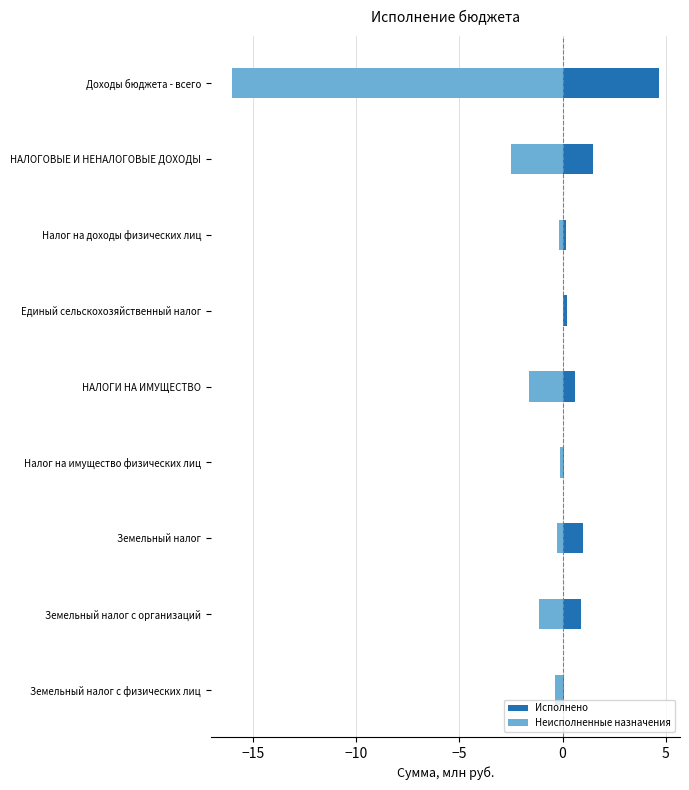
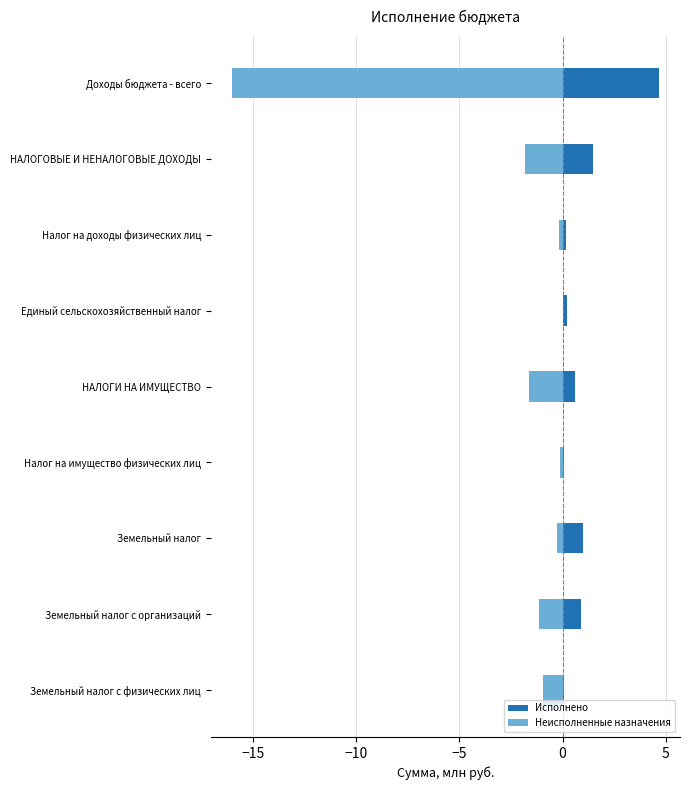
Неисполненные назначения, НАЛОГОВЫЕ И НЕНАЛОГОВЫЕ ДОХОДЫ: -2.5 -> -1.8
Неисполненные назначения, Земельный налог с физических лиц: -0.4 -> -1.0
